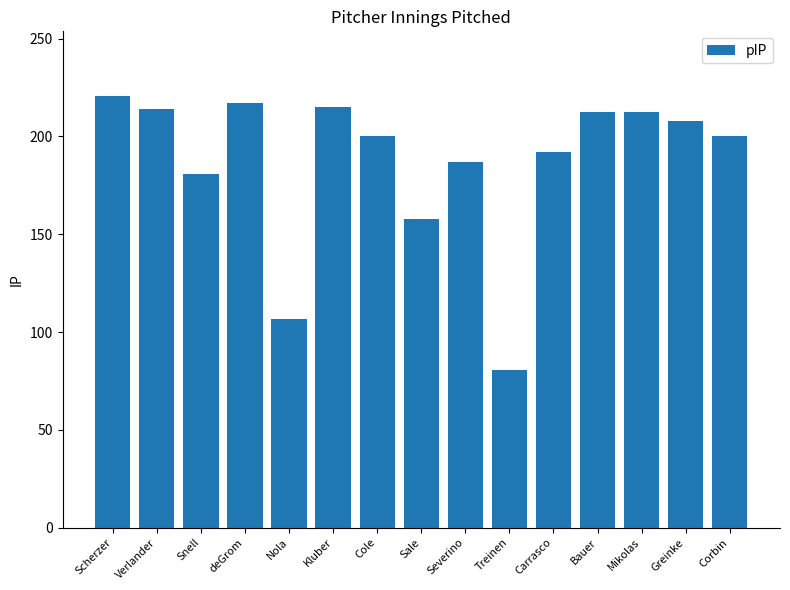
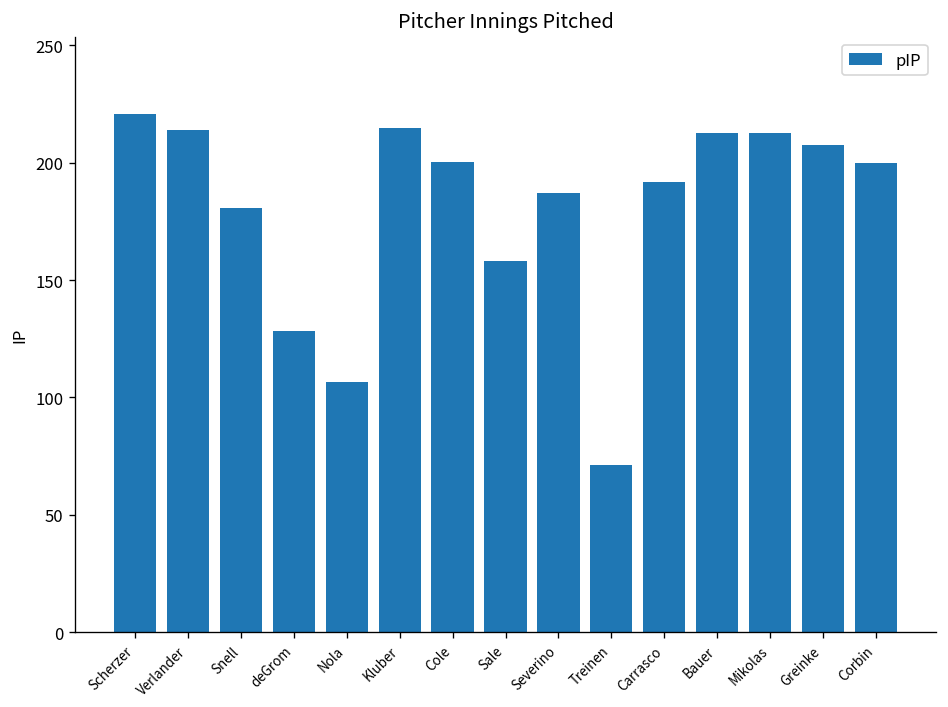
deGrom: 217 -> 128
Treinen: 80 -> 71
